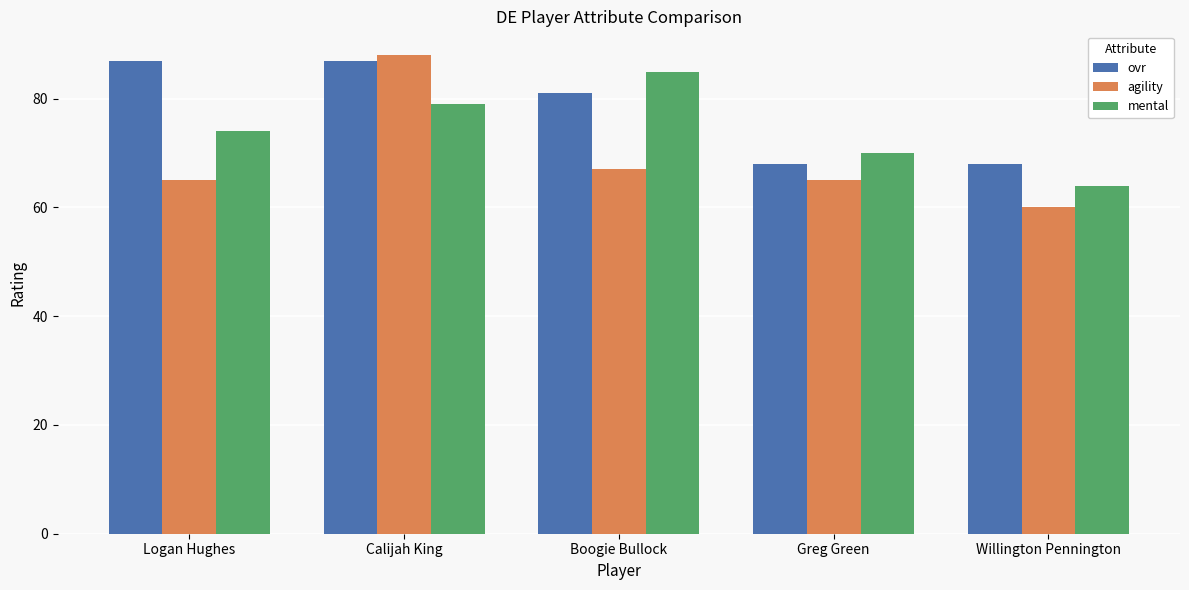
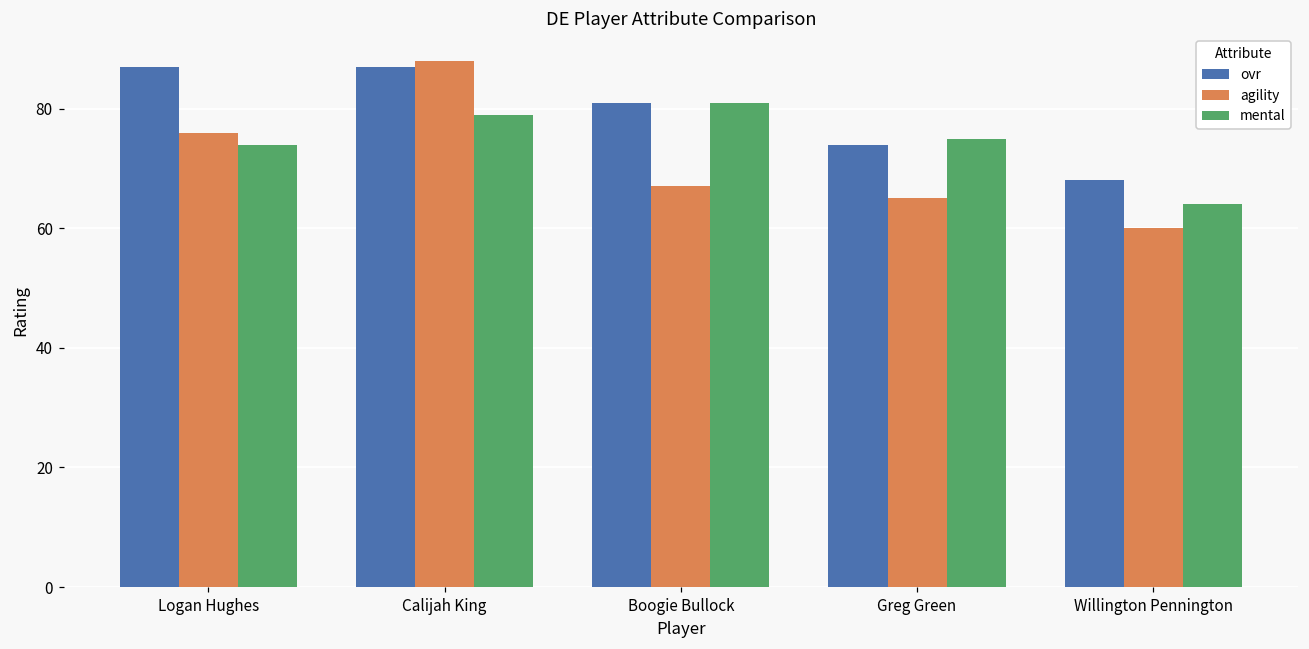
agility, Logan Hughes: 65 -> 76
mental, Boogie Bullock: 85 -> 81
ovr, Greg Green: 68 -> 74
mental, Greg Green: 70 -> 75
